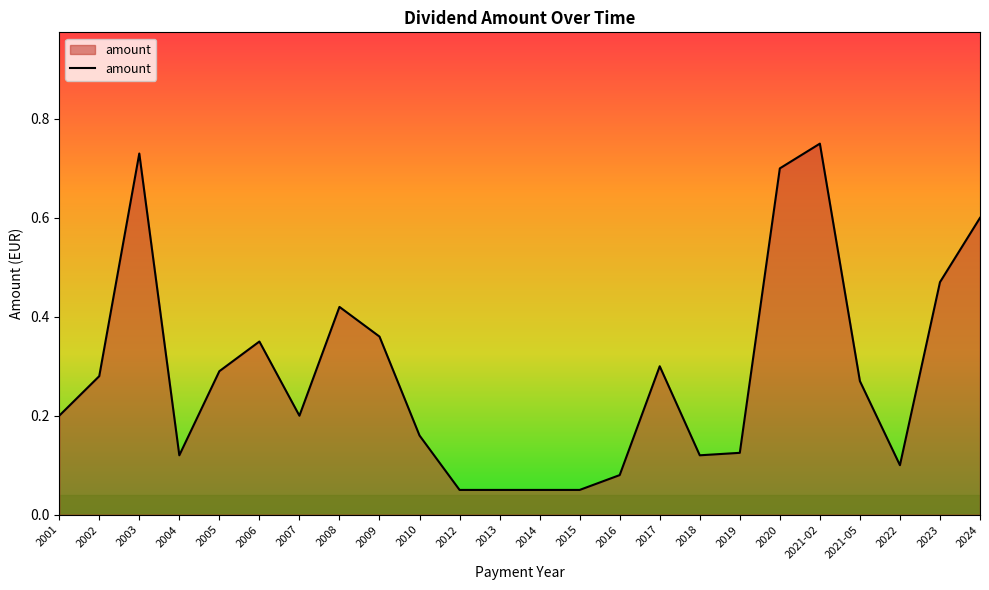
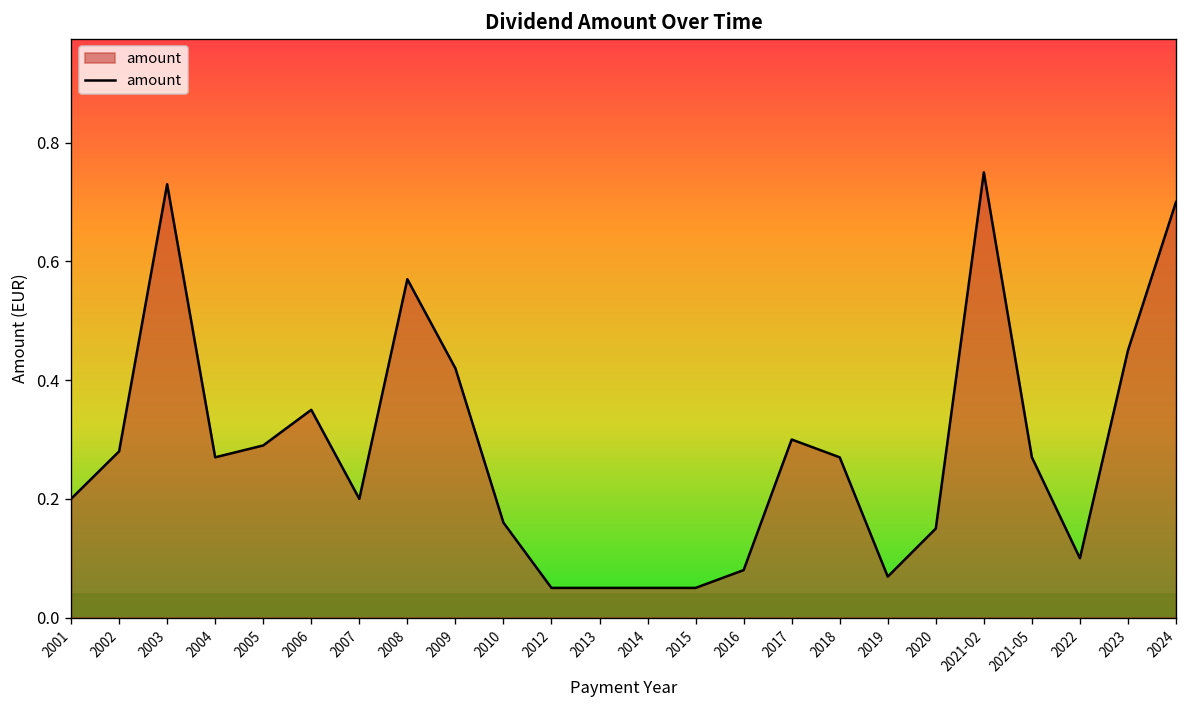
2004: 0.12 -> 0.27
2008: 0.42 -> 0.57
2009: 0.36 -> 0.42
2018: 0.12 -> 0.27
2019: 0.13 -> 0.07
2020: 0.70 -> 0.15
2023: 0.47 -> 0.45
2024: 0.6 -> 0.7
